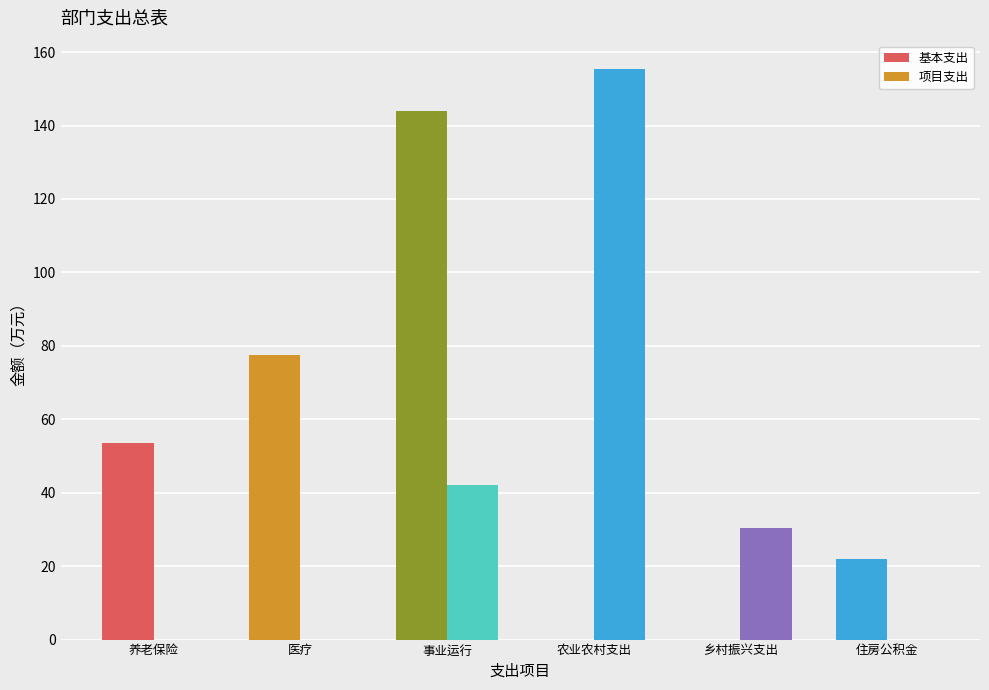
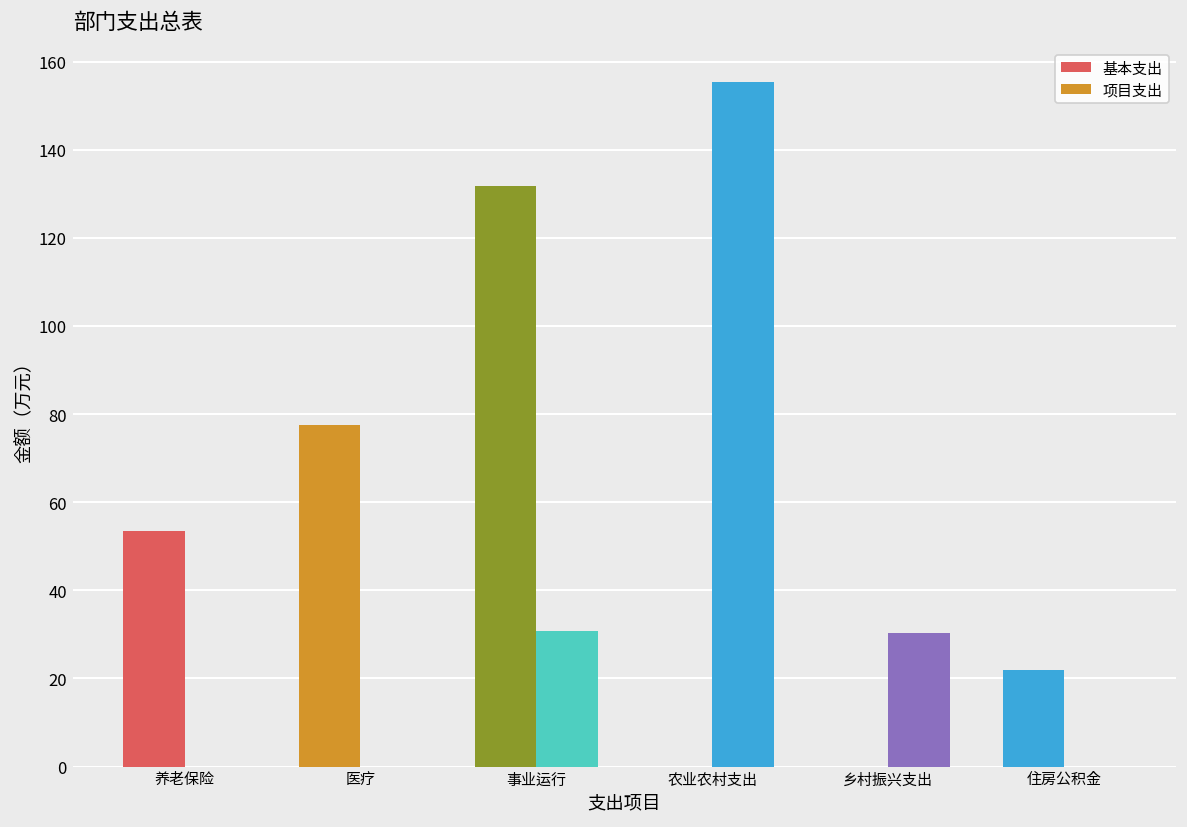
基本支出, 事业运行: 144 -> 132
项目支出, 事业运行: 42 -> 31
